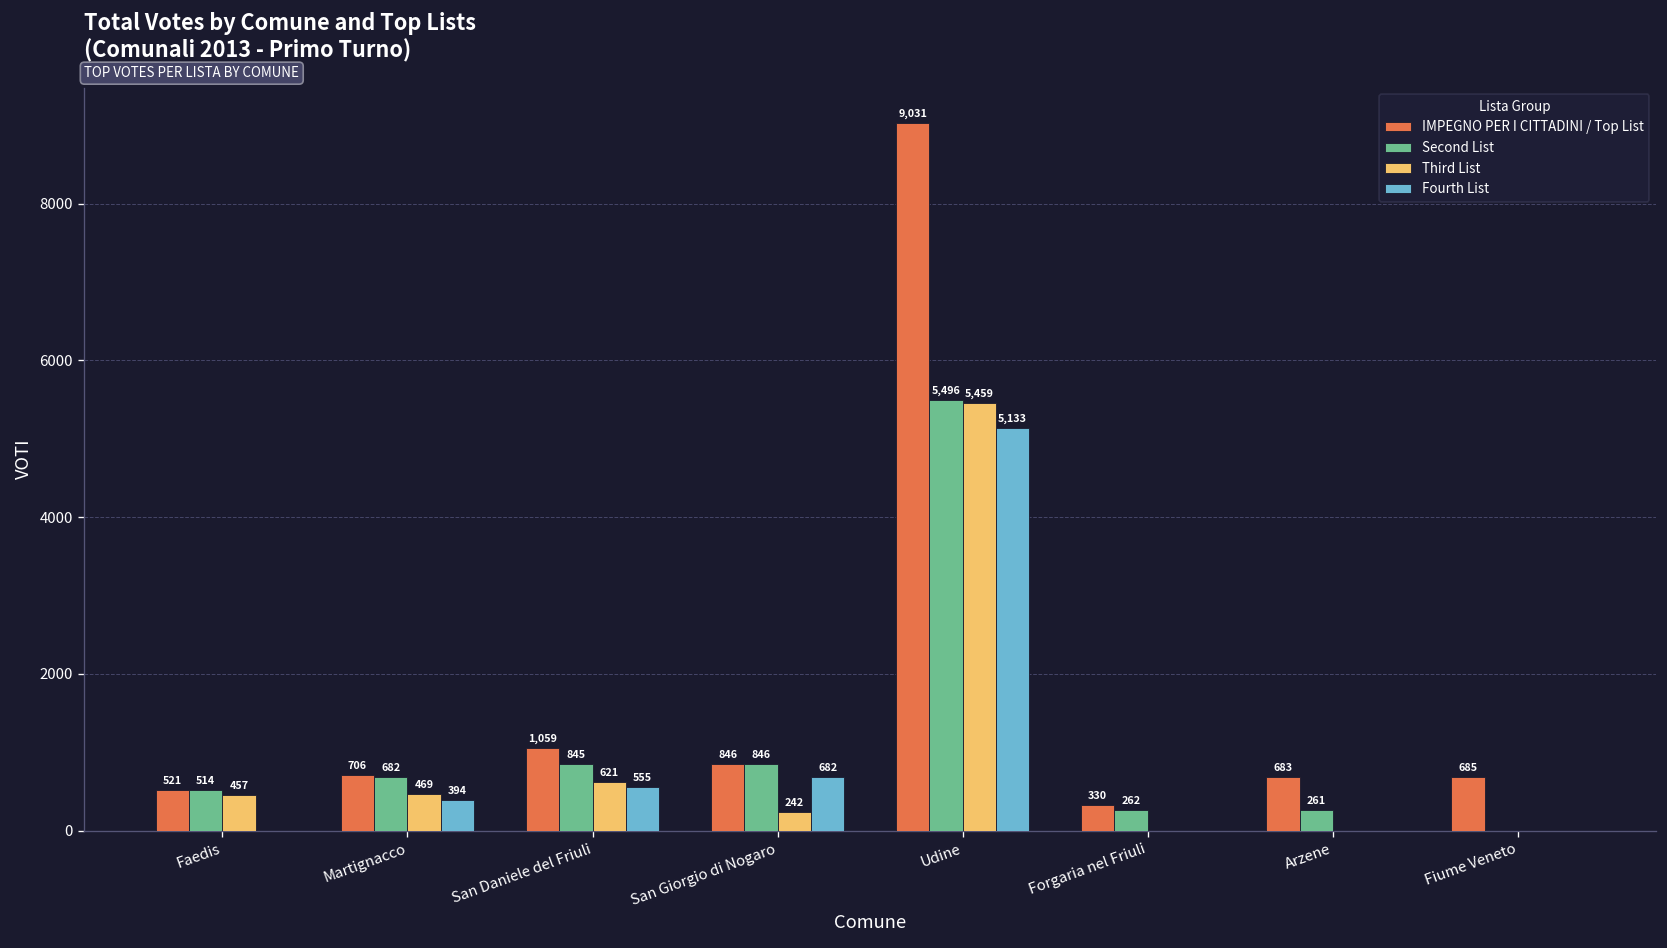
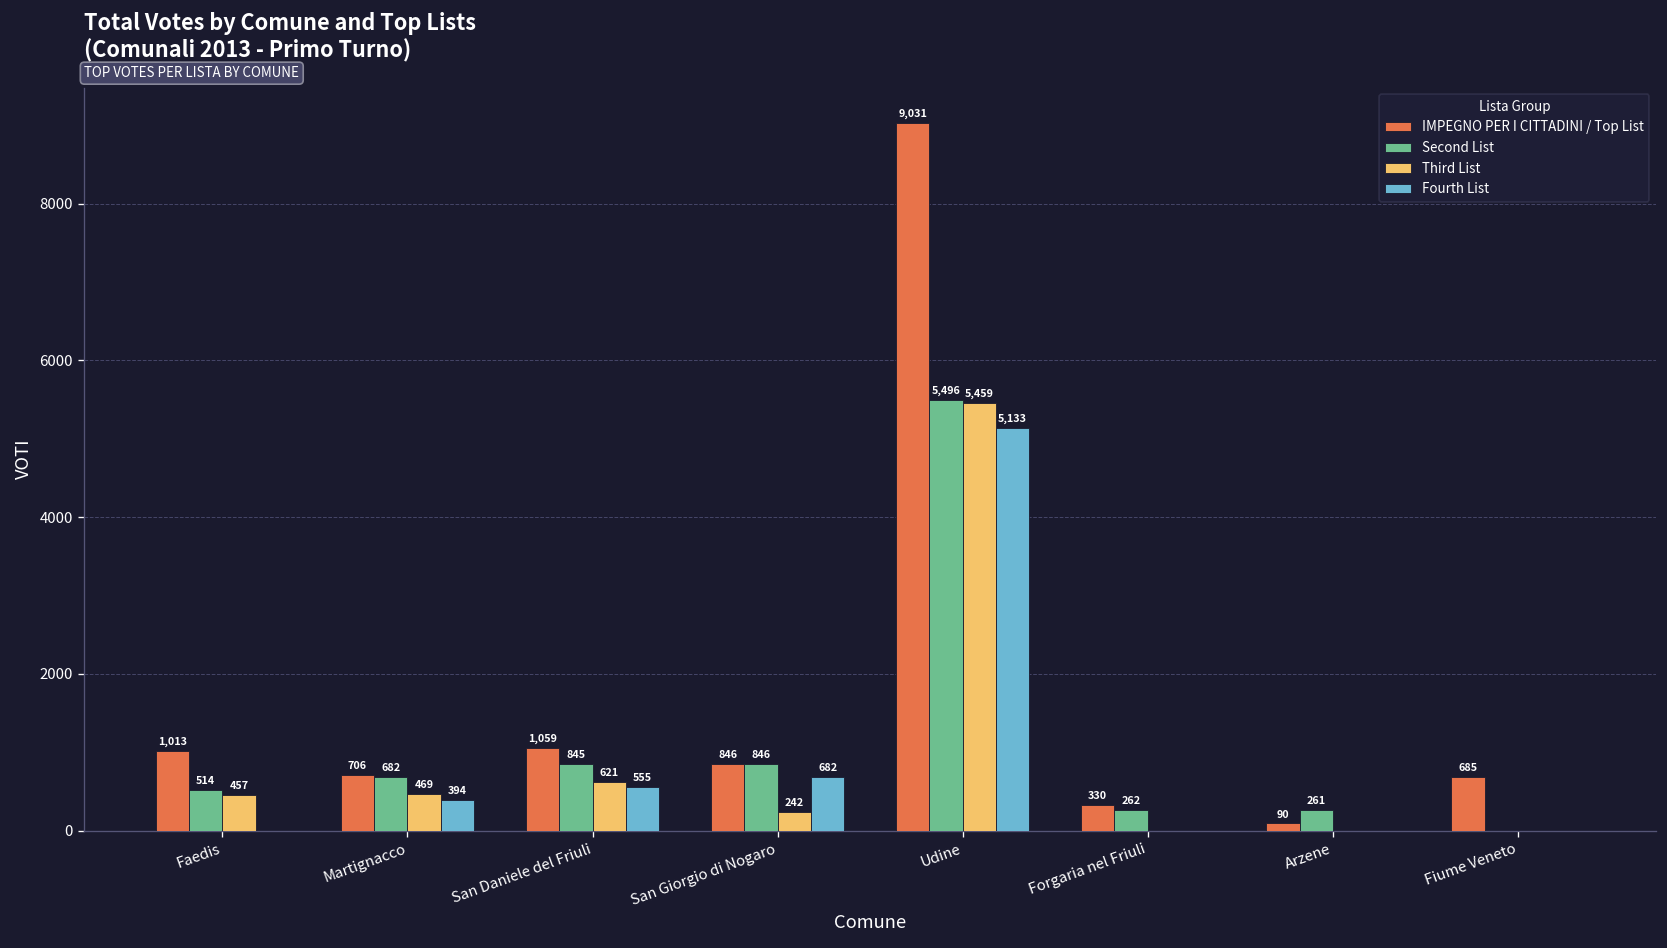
IMPEGNO PER I CITTADINI / Top List, Faedis: 521 -> 1,013
IMPEGNO PER I CITTADINI / Top List, Arzene: 683 -> 90
